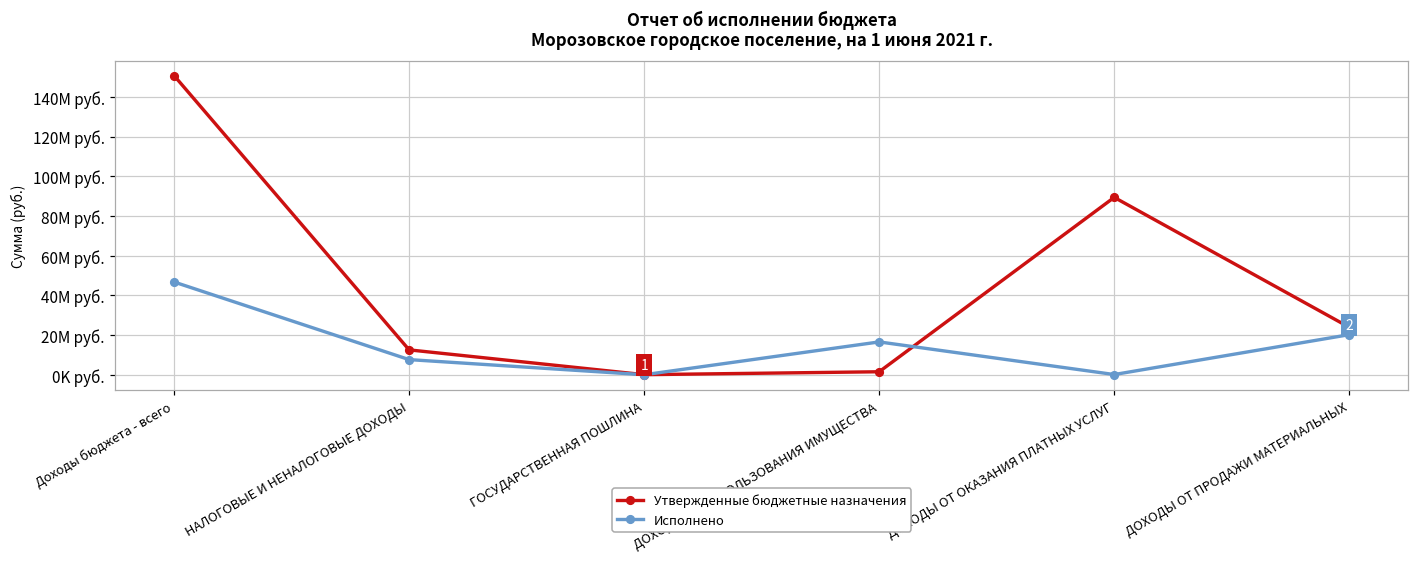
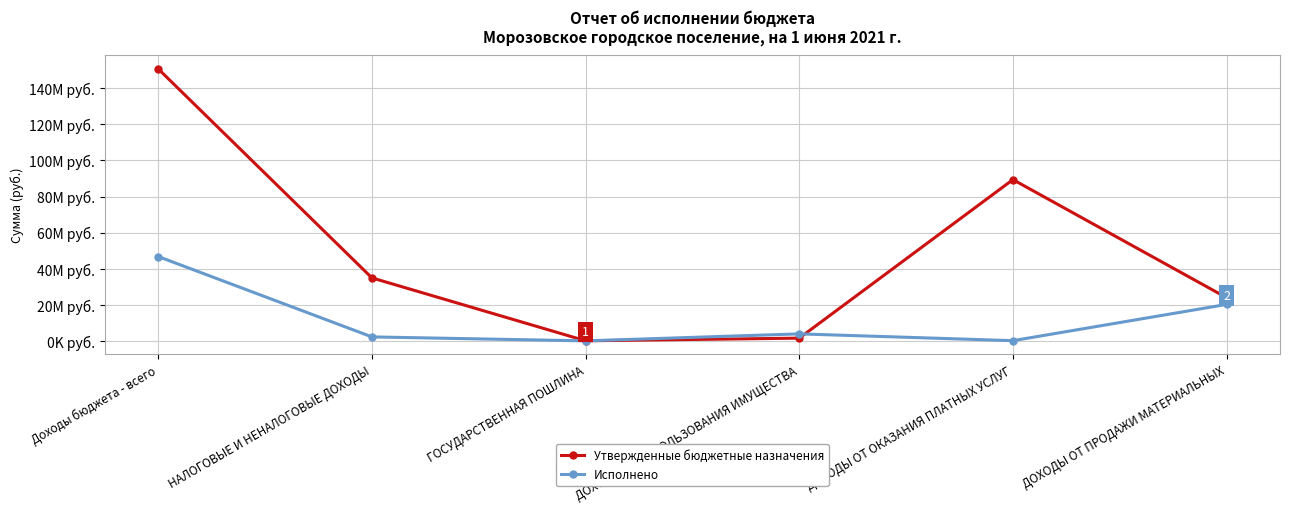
Утвержденные бюджетные назначения, НАЛОГОВЫЕ И НЕНАЛОГОВЫЕ ДОХОДЫ: 13M руб. -> 35M руб.
Исполнено, НАЛОГОВЫЕ И НЕНАЛОГОВЫЕ ДОХОДЫ: 8M руб. -> 2M руб.
Исполнено, ДОХОДЫ ОТ ИСПОЛЬЗОВАНИЯ ИМУЩЕСТВА: 17M руб. -> 4M руб.
